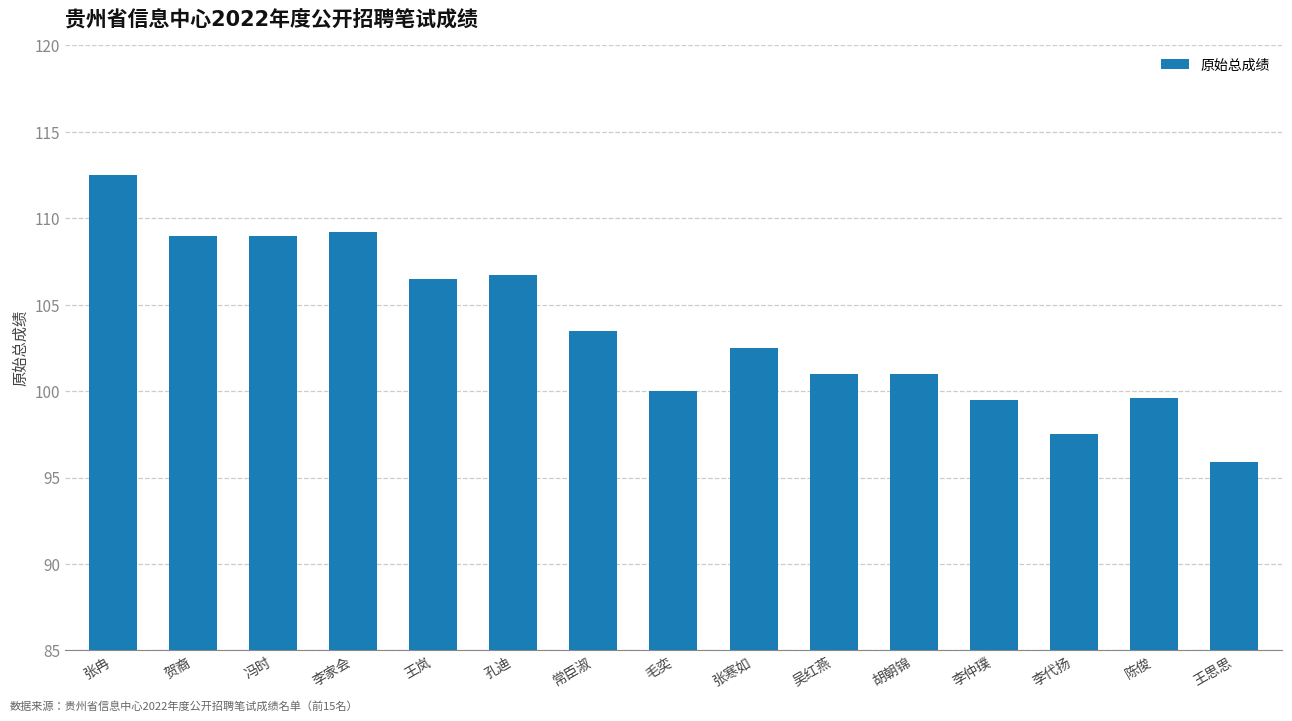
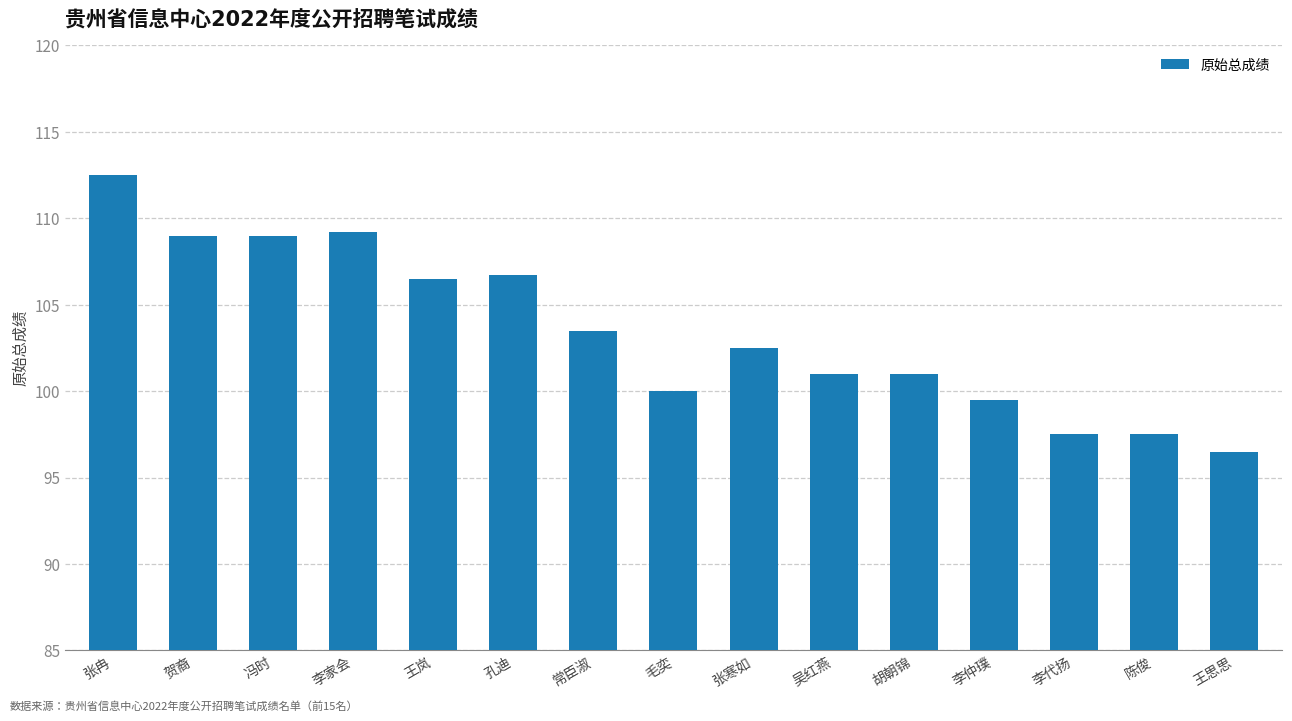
陈俊: 99.6 -> 97.5
王思思: 95.9 -> 96.5
